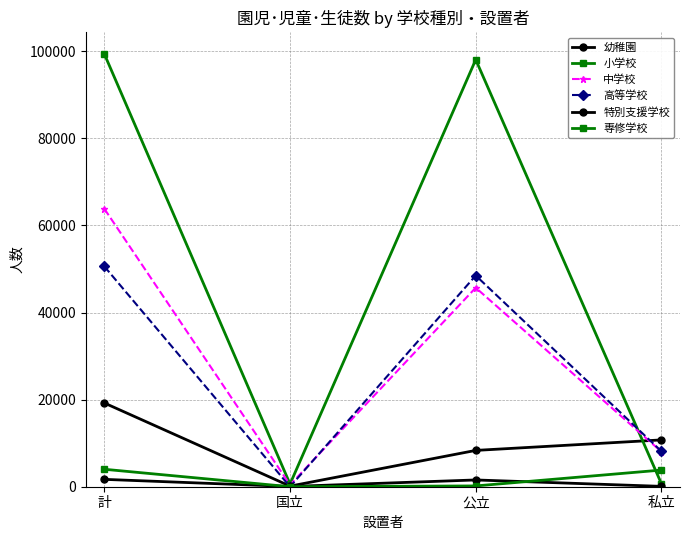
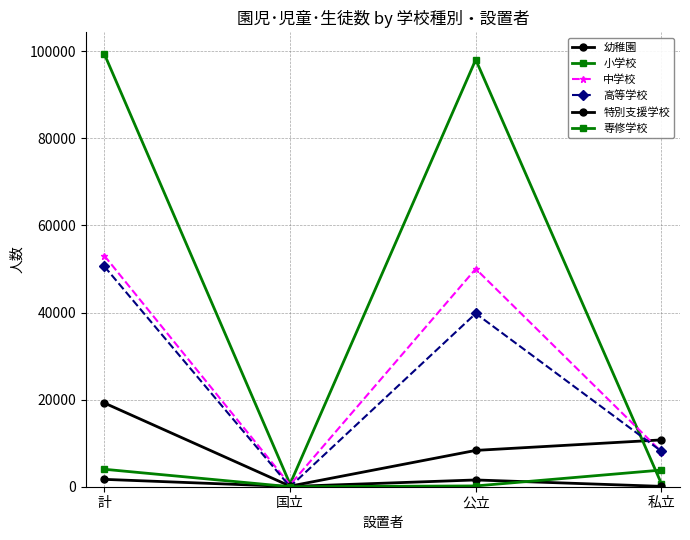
中学校, 計: 64000 -> 53000
中学校, 公立: 46000 -> 50000
高等学校, 公立: 48000 -> 40000
